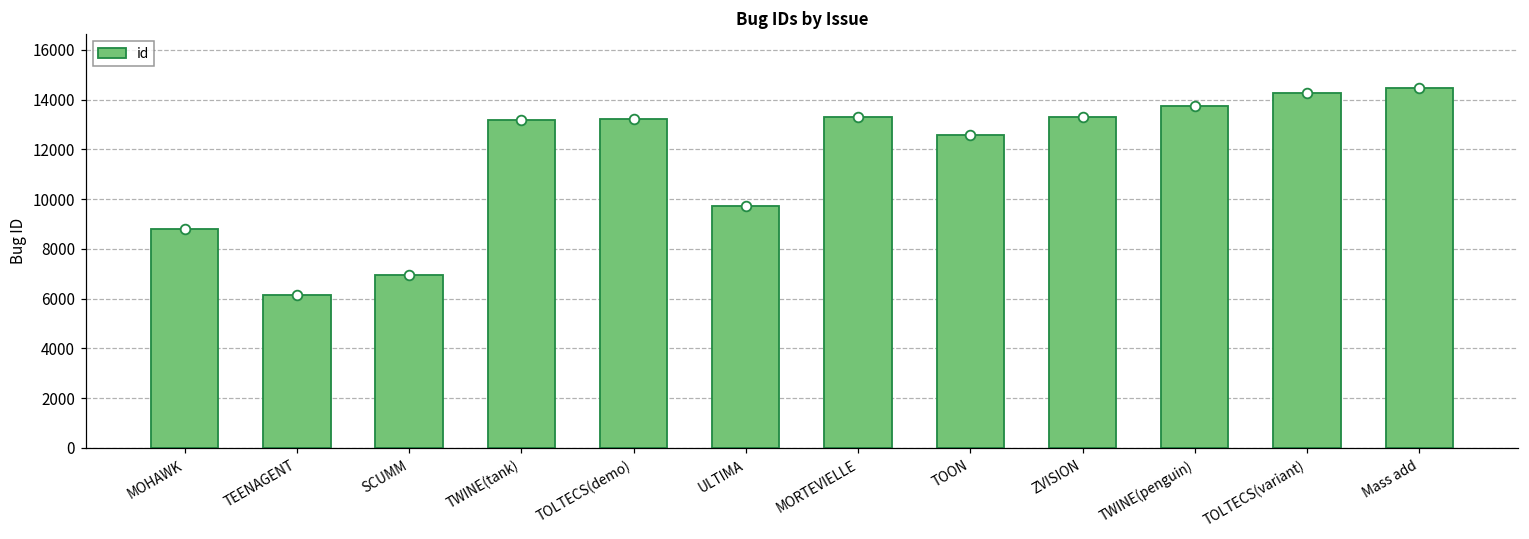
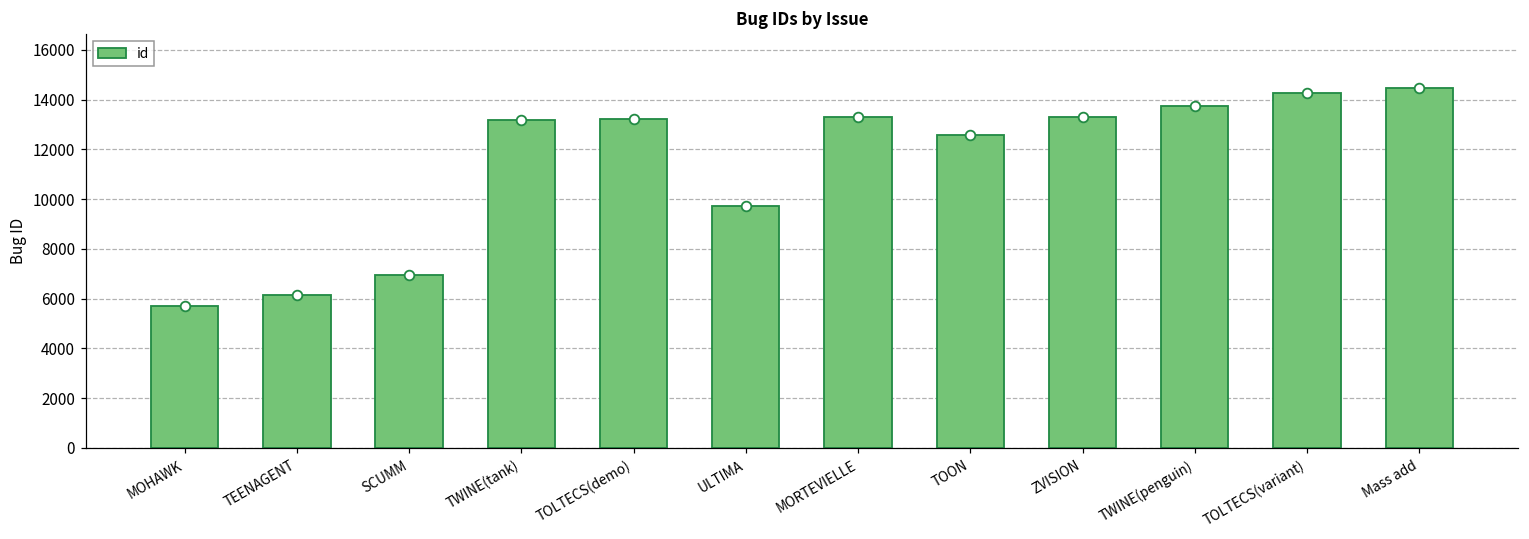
MOHAWK: 8800 -> 5700
